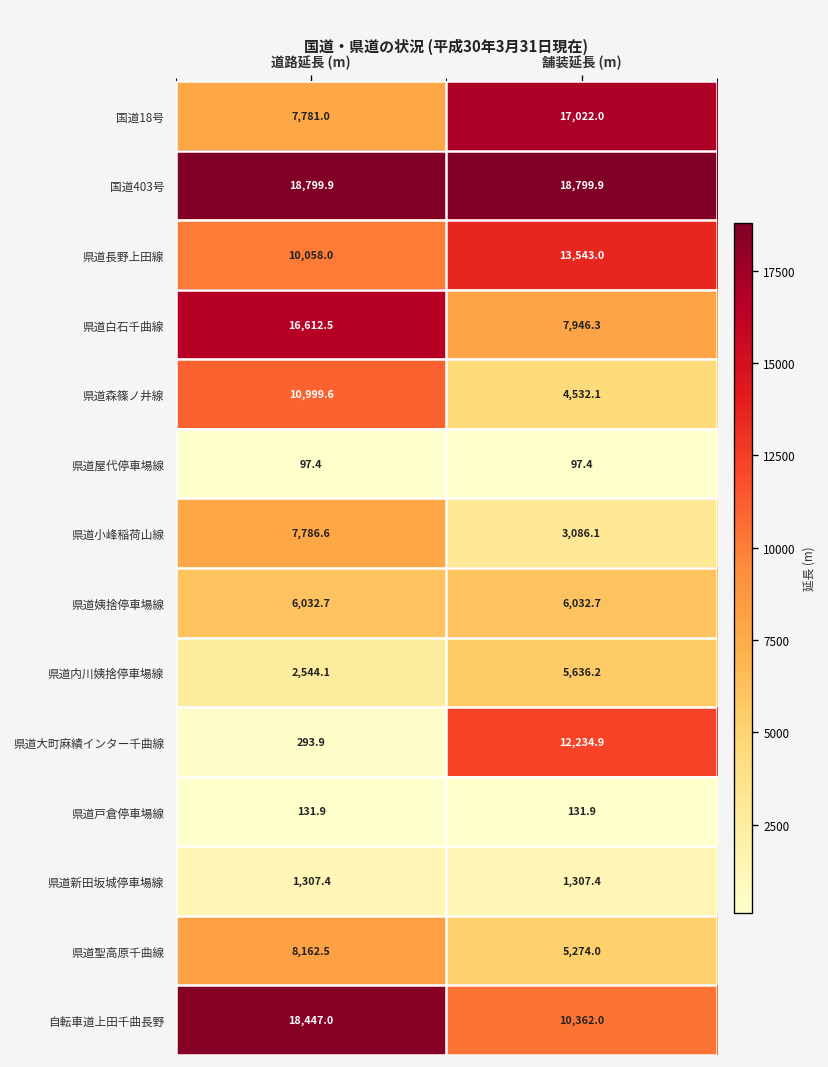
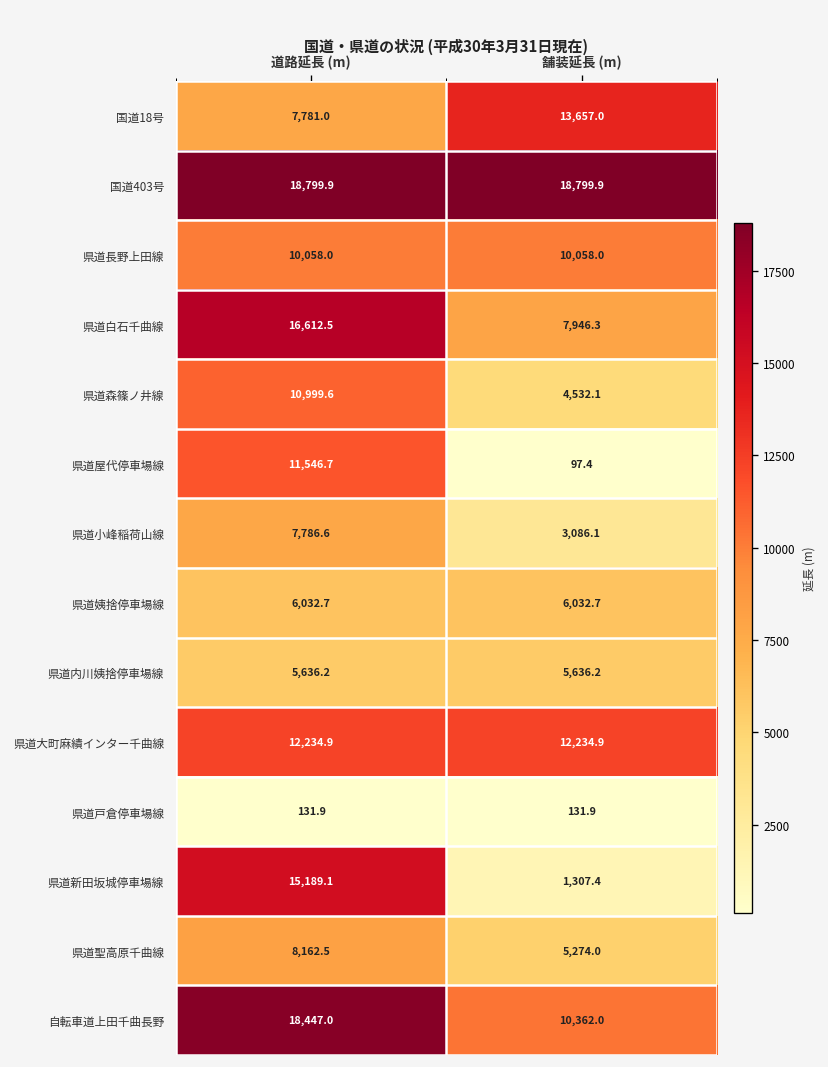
国道18号, 舗装延長 (m): 17,022.0 -> 13,657.0
県道長野上田線, 舗装延長 (m): 13,543.0 -> 10,058.0
県道屋代停車場線, 道路延長 (m): 97.4 -> 11,546.7
県道内川姨捨停車場線, 道路延長 (m): 2,544.1 -> 5,636.2
県道大町麻績インター千曲線, 道路延長 (m): 293.9 -> 12,234.9
県道新田坂城停車場線, 道路延長 (m): 1,307.4 -> 15,189.1
